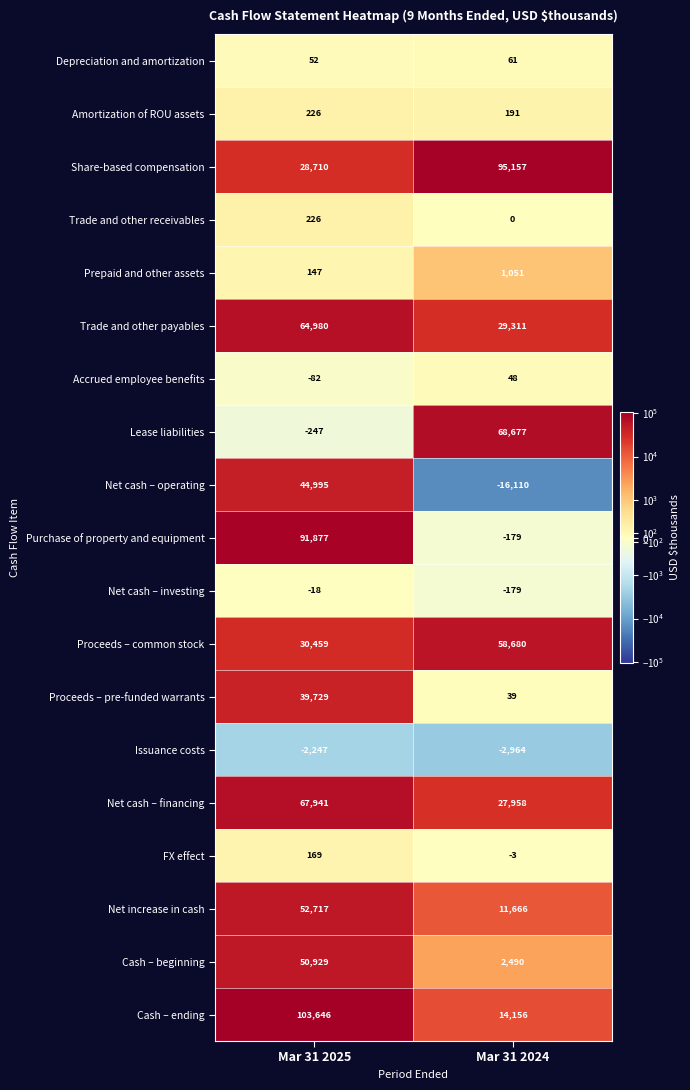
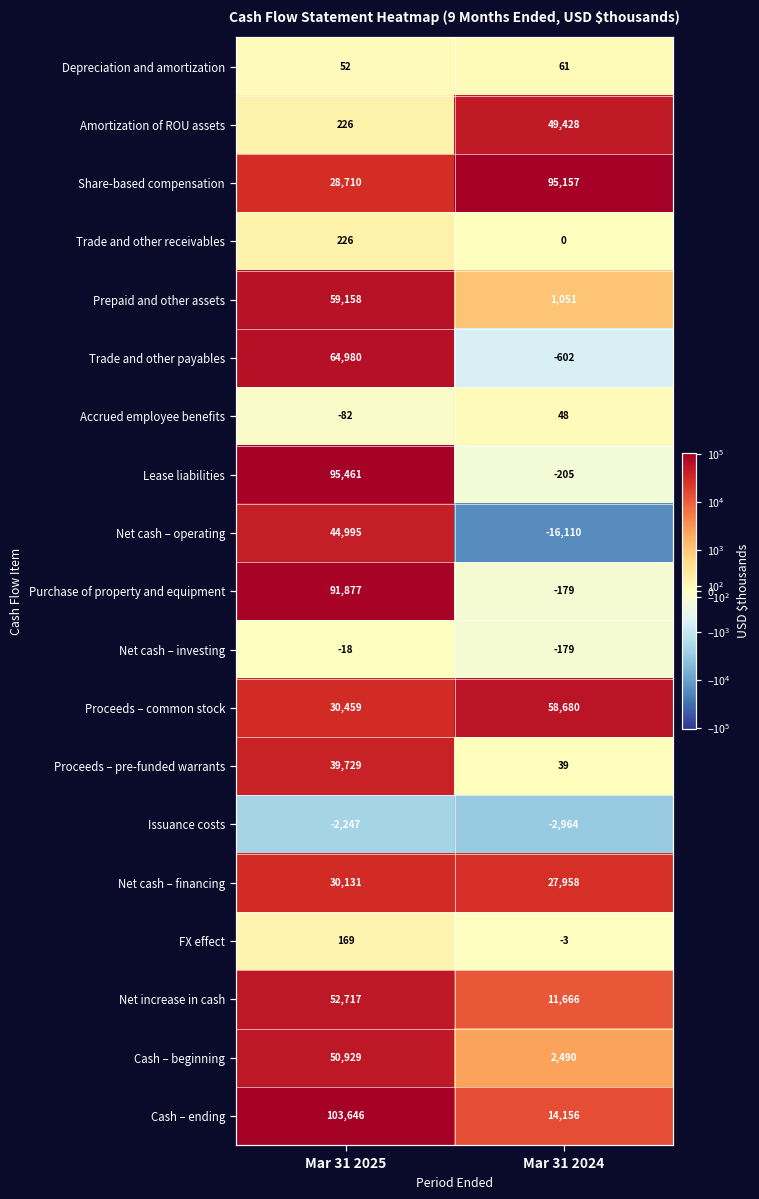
Amortization of ROU assets, Mar 31 2024: 191 -> 49,428
Prepaid and other assets, Mar 31 2025: 147 -> 59,158
Trade and other payables, Mar 31 2024: 29,311 -> -602
Lease liabilities, Mar 31 2025: -247 -> 95,461
Lease liabilities, Mar 31 2024: 68,677 -> -205
Net cash – financing, Mar 31 2025: 67,941 -> 30,131
